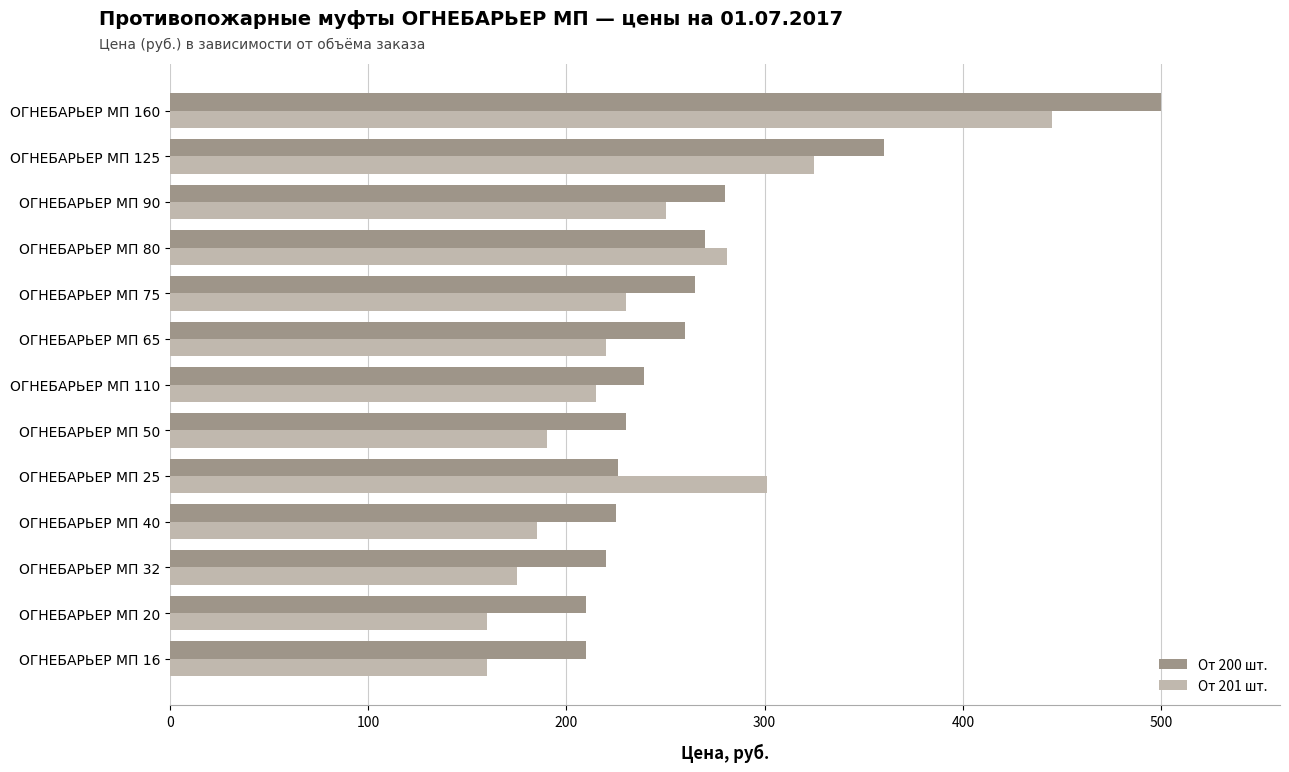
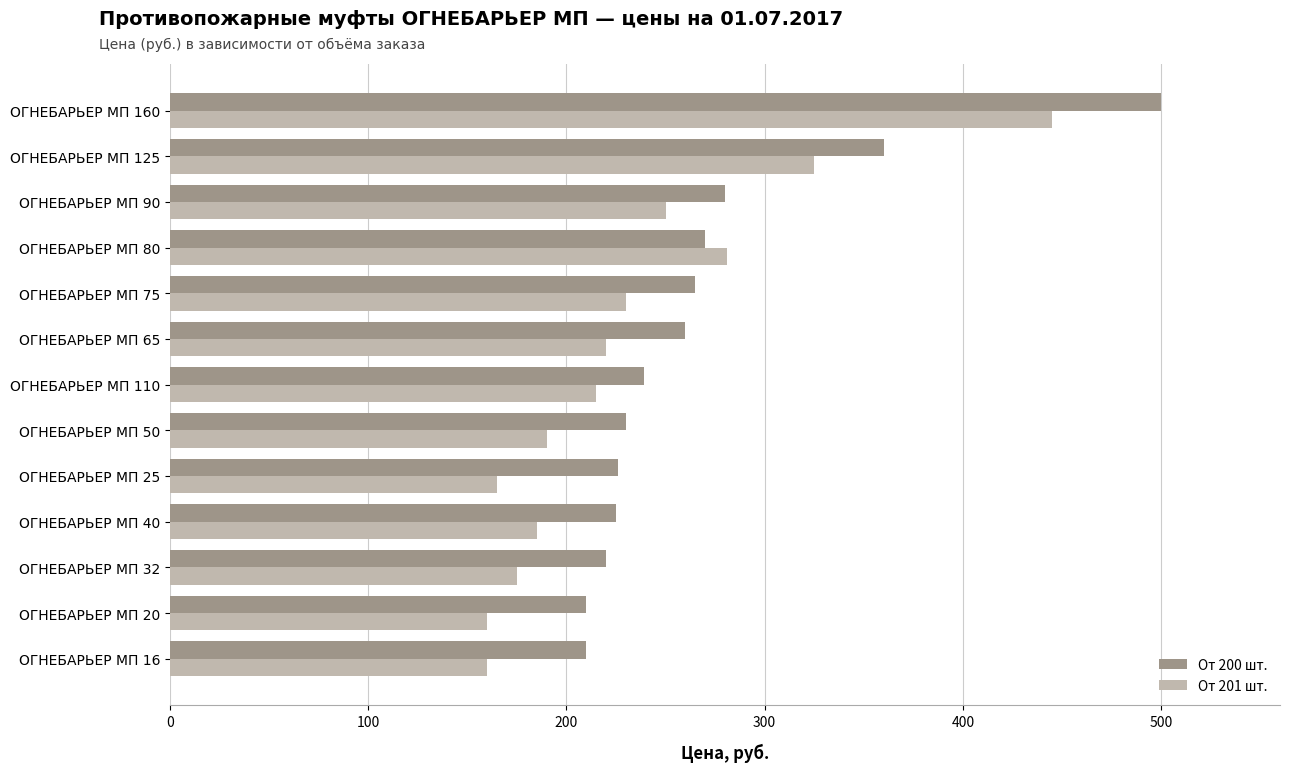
От 201 шт., ОГНЕБАРЬЕР МП 25: 301 -> 165
